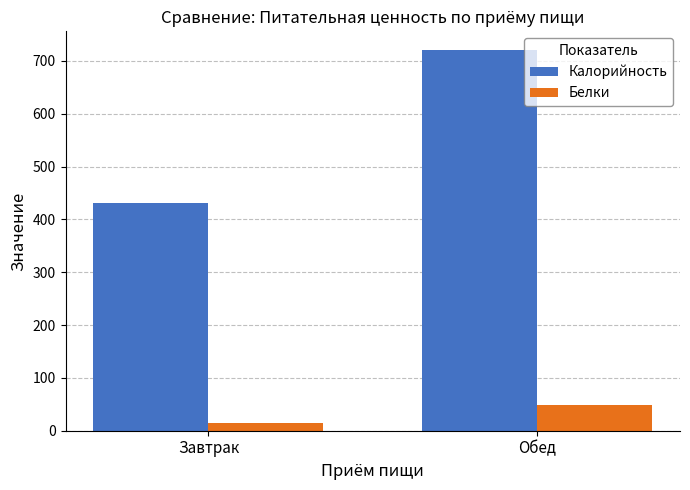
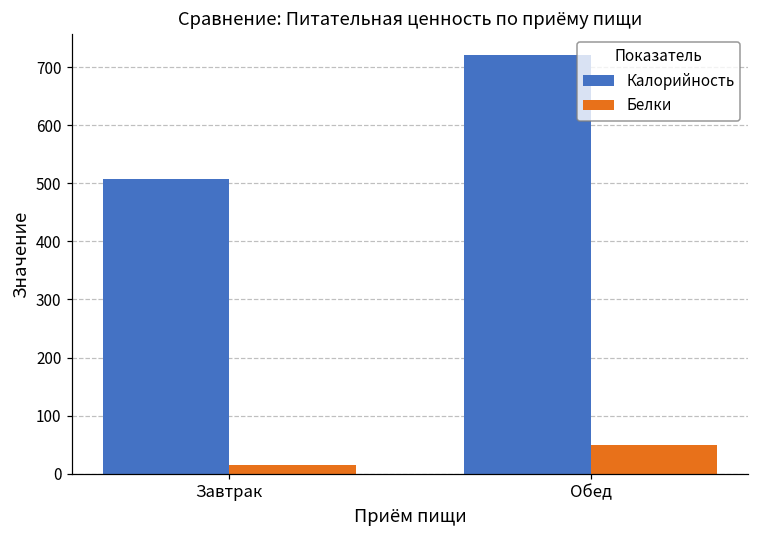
Калорийность, Завтрак: 430 -> 510
